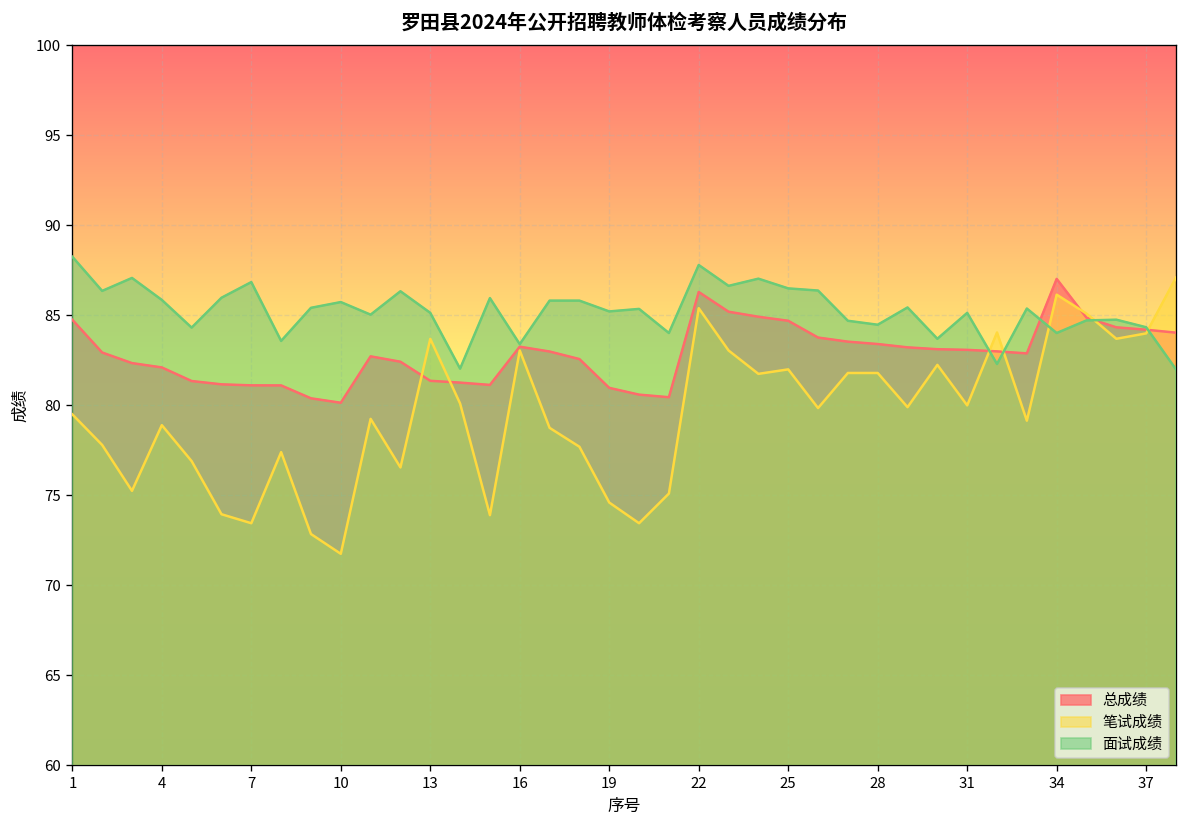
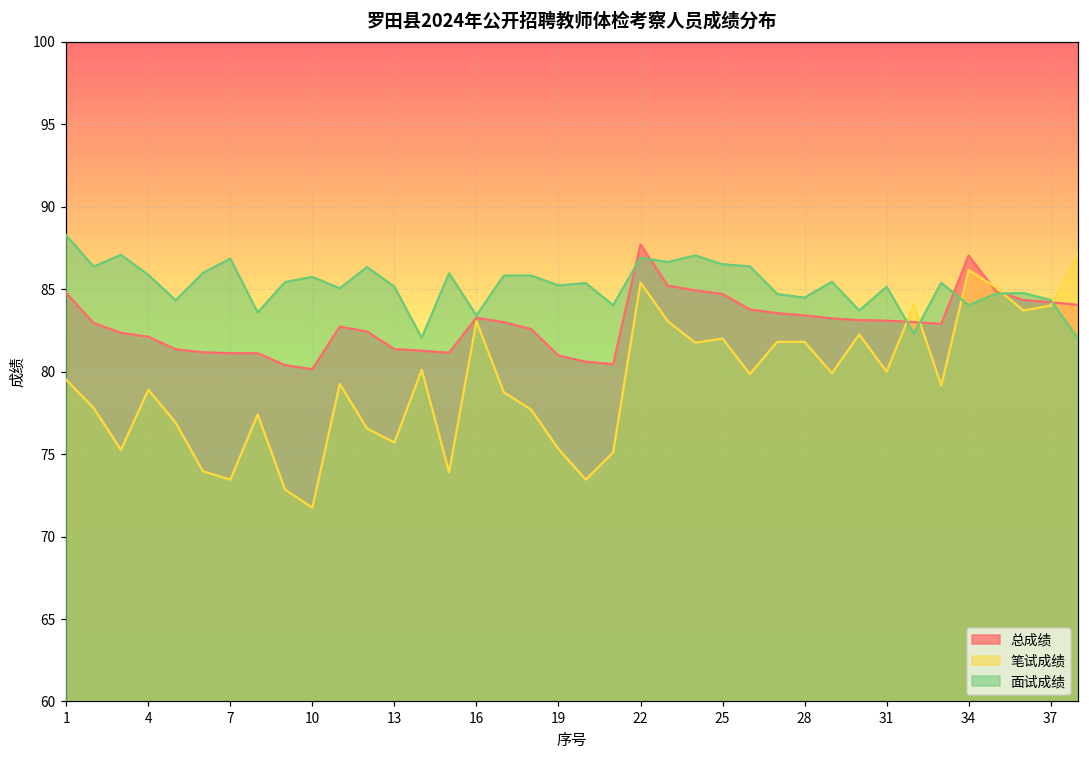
笔试成绩, 13: 83.7 -> 75.7
笔试成绩, 19: 74.6 -> 75.3
总成绩, 22: 86.3 -> 87.7
面试成绩, 22: 87.8 -> 86.9
